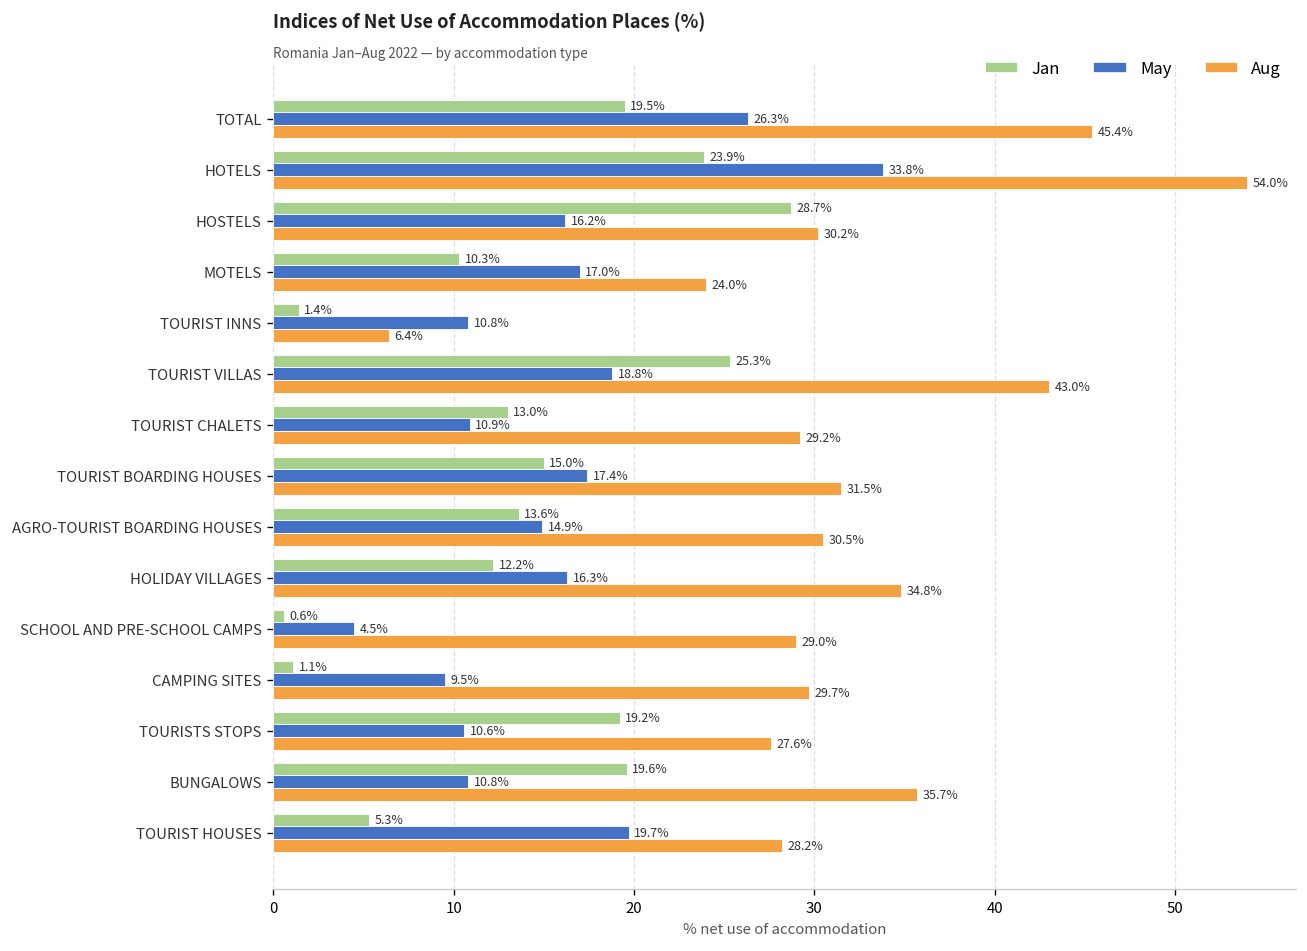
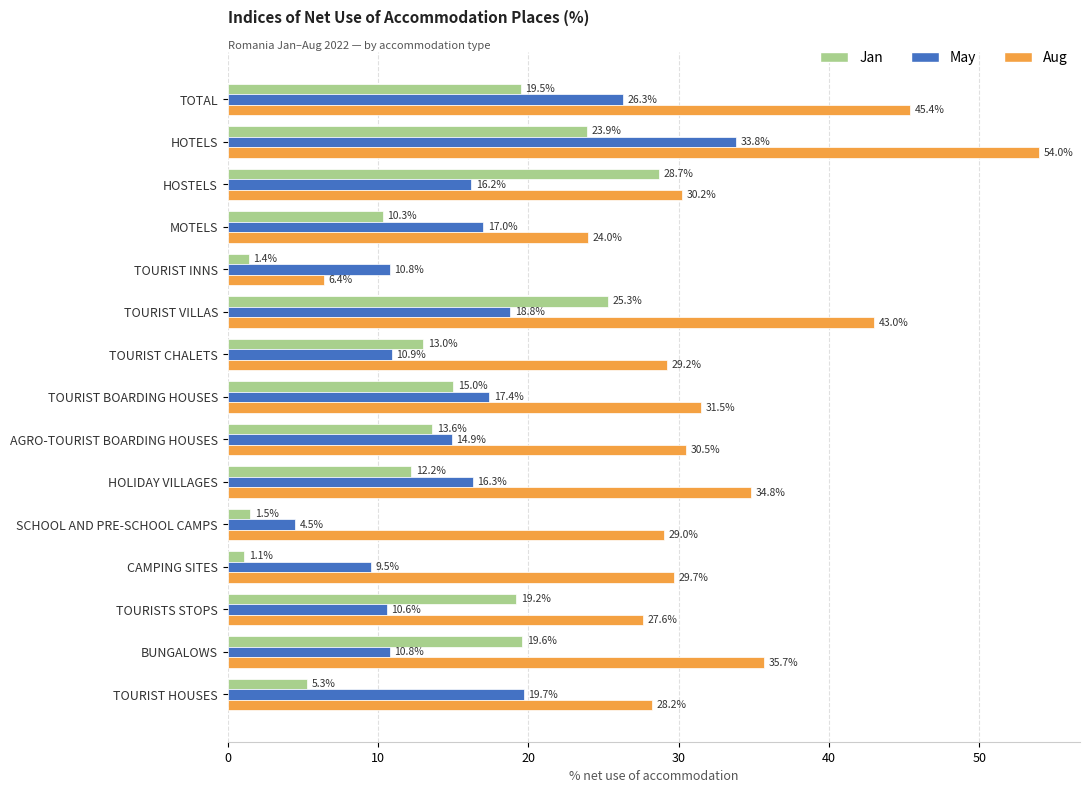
Jan, SCHOOL AND PRE-SCHOOL CAMPS: 0.6% -> 1.5%
